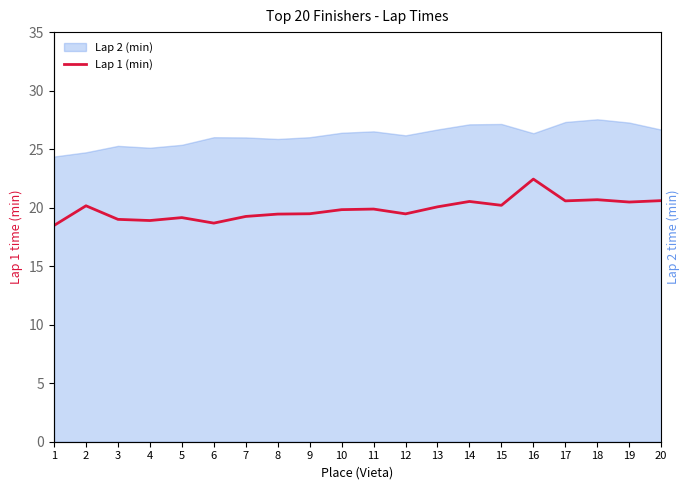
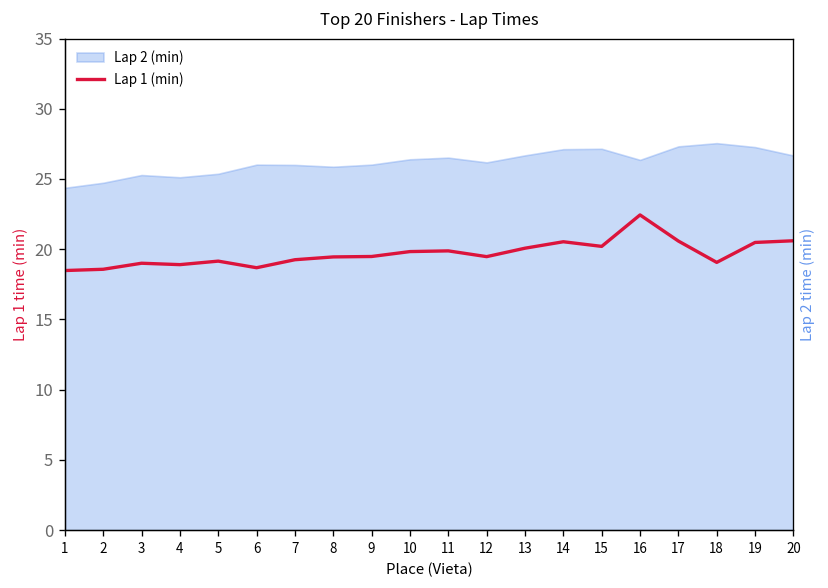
Lap 1 (min), 2: 20.2 -> 18.6
Lap 1 (min), 18: 20.7 -> 19.1
